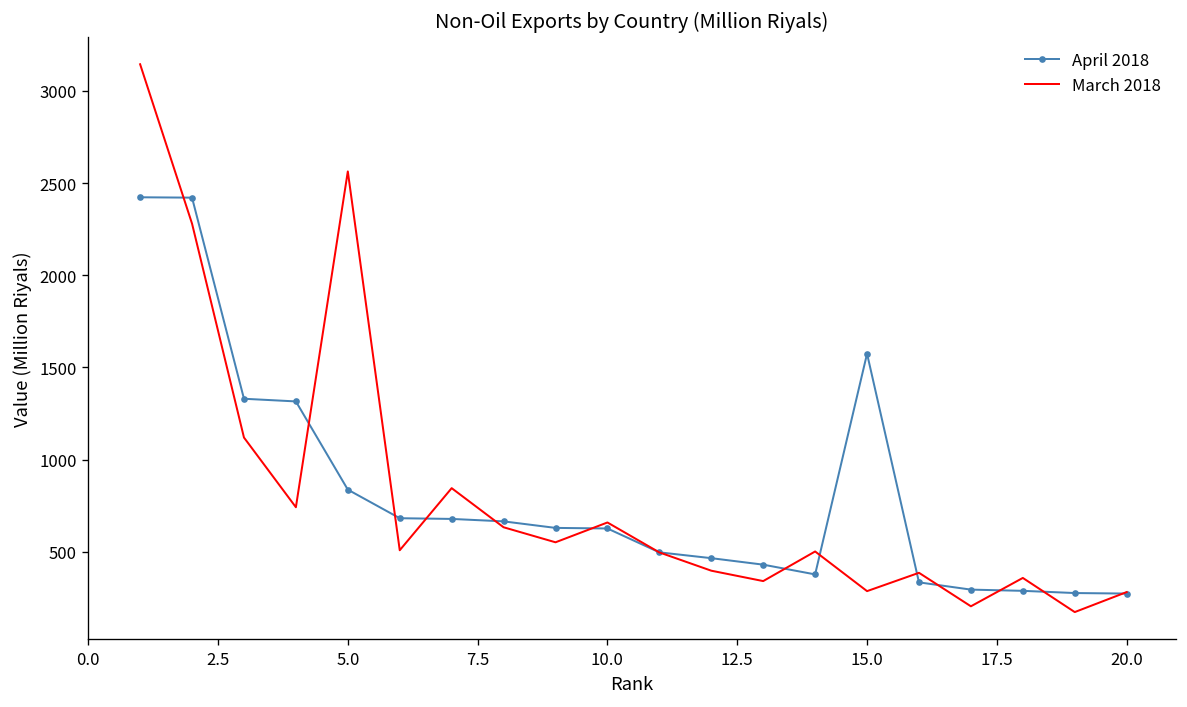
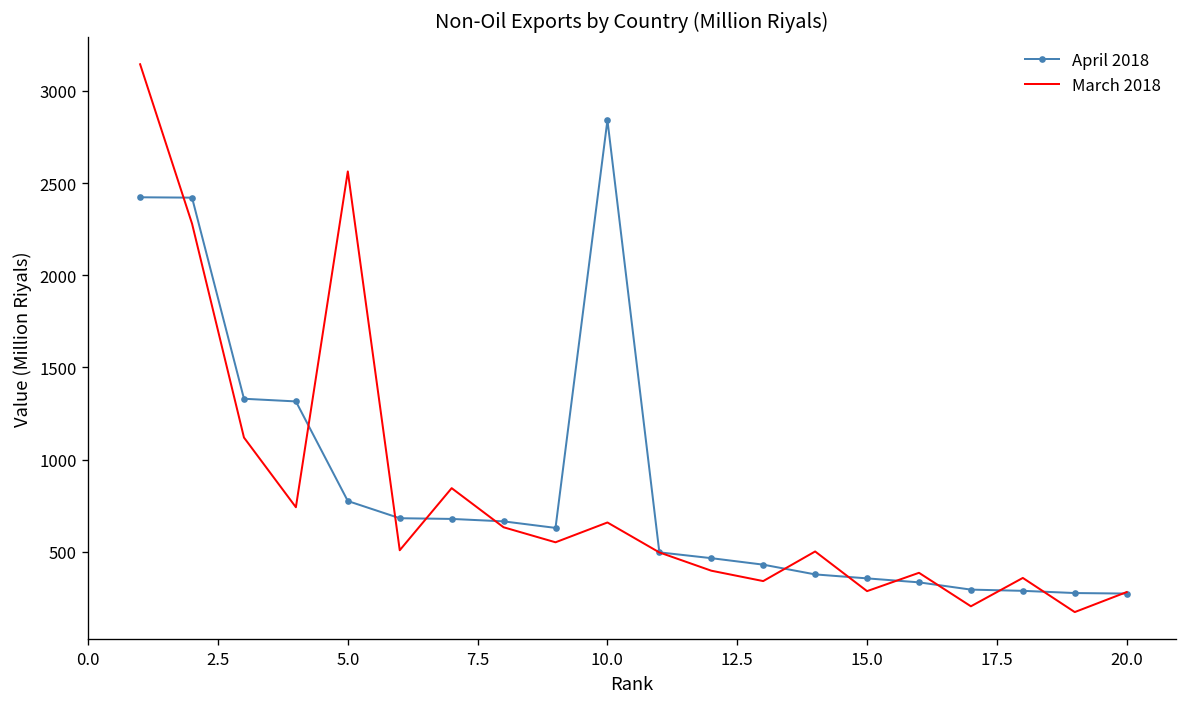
April 2018, 5.0: 840 -> 780
April 2018, 10.0: 630 -> 2840
April 2018, 15.0: 1570 -> 360
